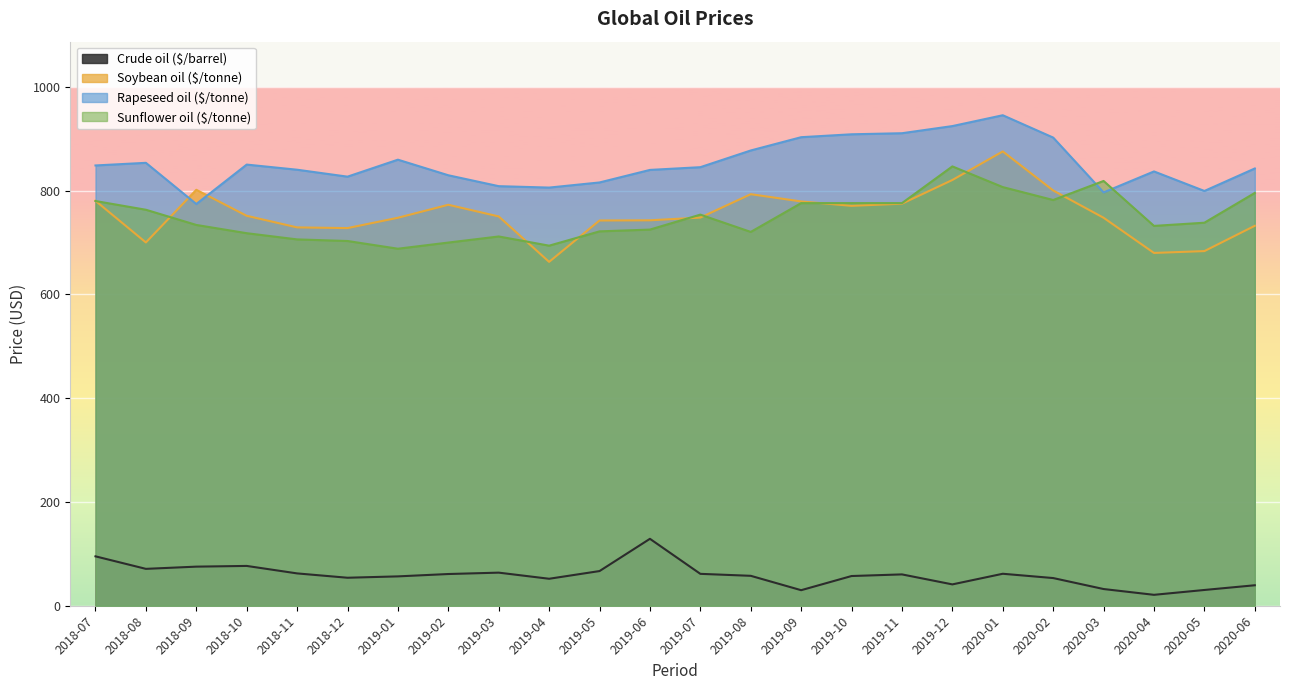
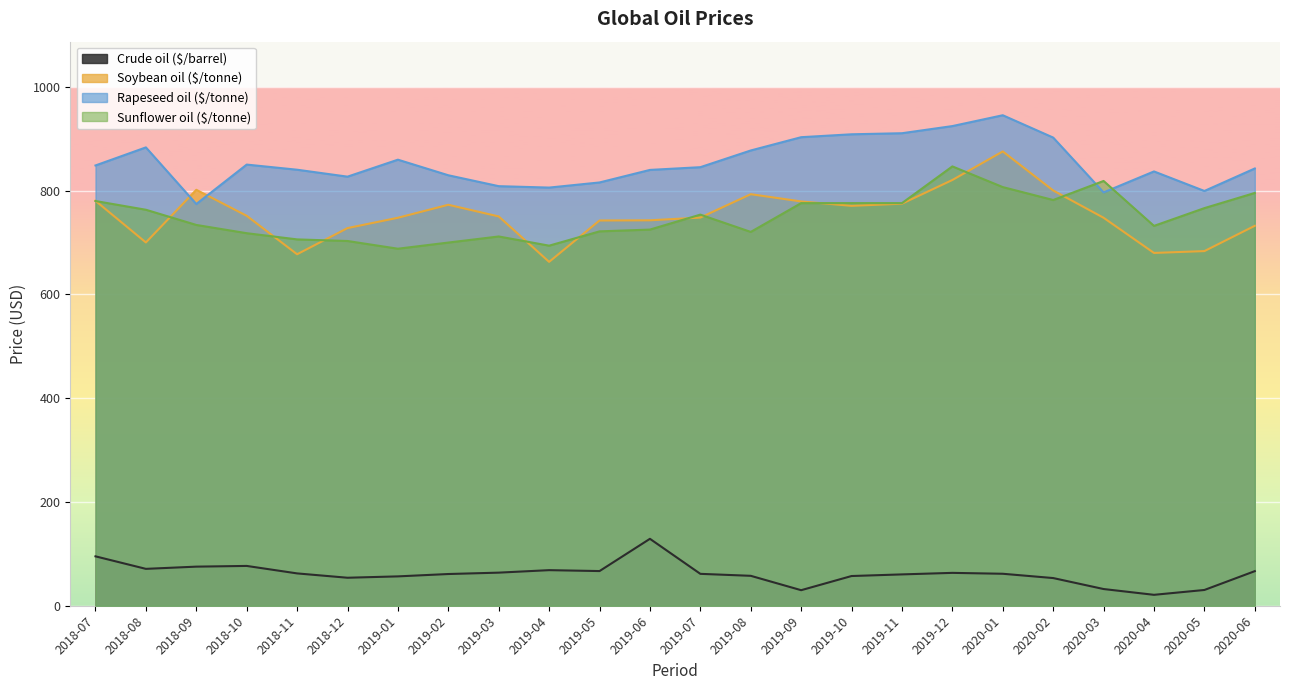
Rapeseed oil ($/tonne), 2018-08: 850 -> 880
Soybean oil ($/tonne), 2018-11: 730 -> 680
Crude oil ($/barrel), 2019-04: 50 -> 70
Crude oil ($/barrel), 2019-12: 40 -> 60
Sunflower oil ($/tonne), 2020-05: 740 -> 770
Crude oil ($/barrel), 2020-06: 40 -> 70
